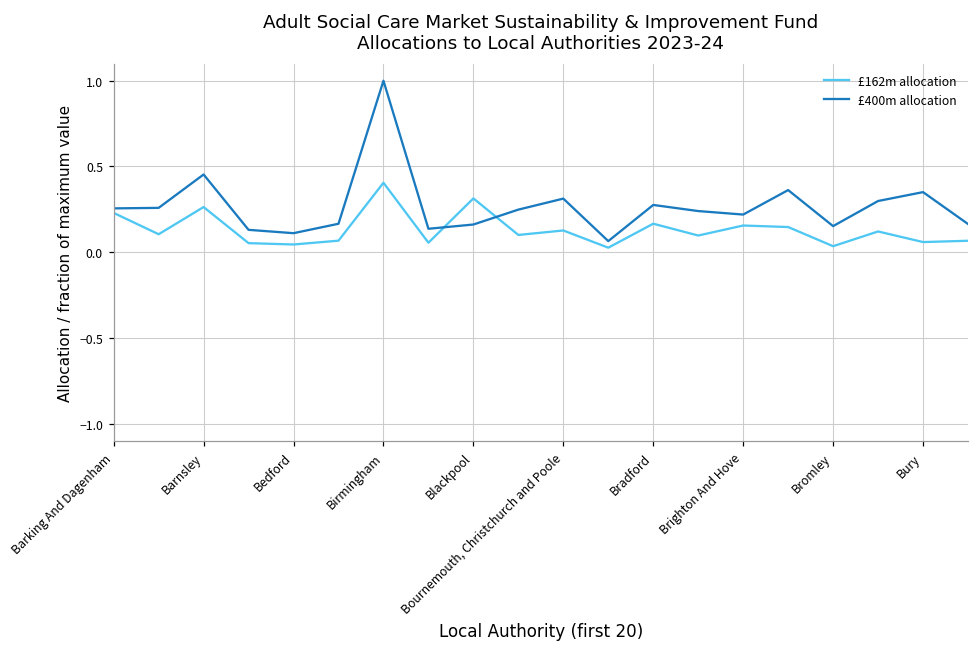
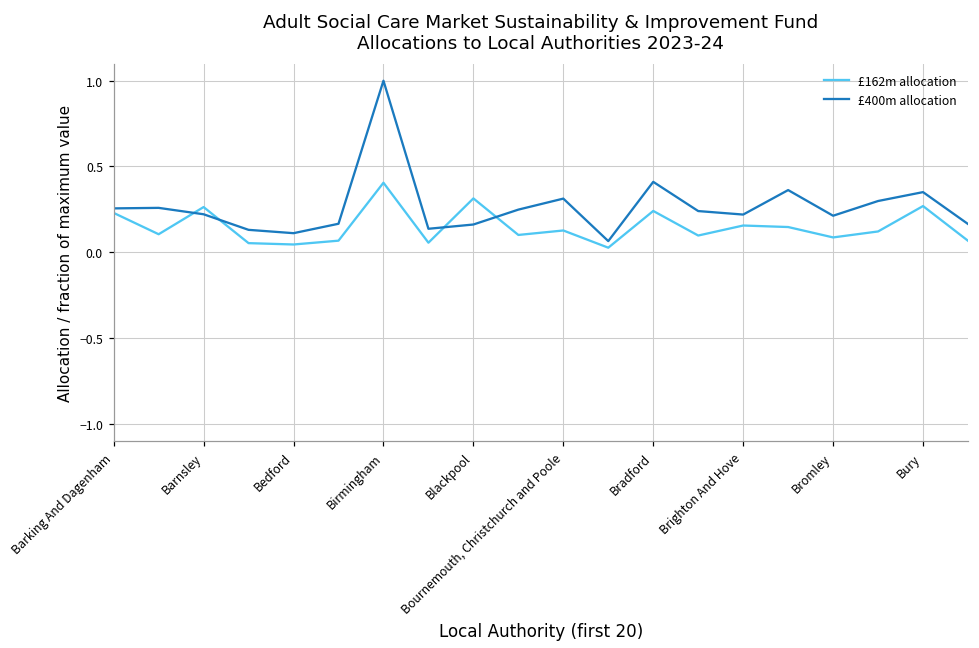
£400m allocation, Barnsley: 0.45 -> 0.22
£162m allocation, Bradford: 0.17 -> 0.24
£400m allocation, Bradford: 0.28 -> 0.41
£162m allocation, Bromley: 0.03 -> 0.09
£400m allocation, Bromley: 0.15 -> 0.21
£162m allocation, Bury: 0.06 -> 0.27
